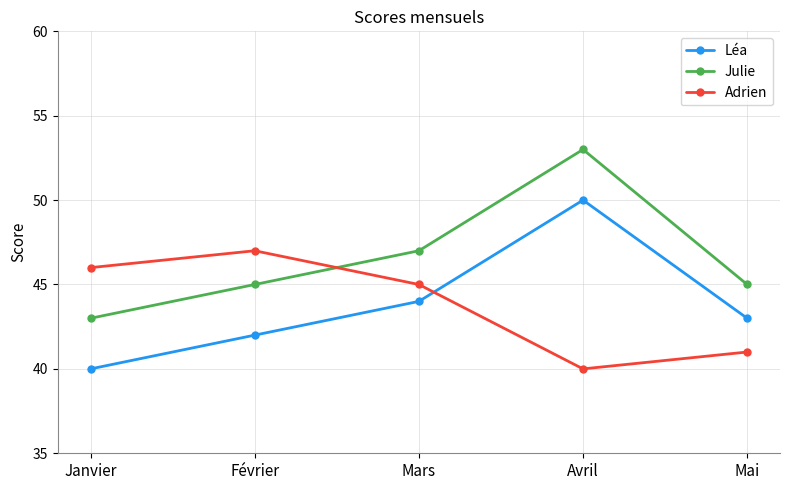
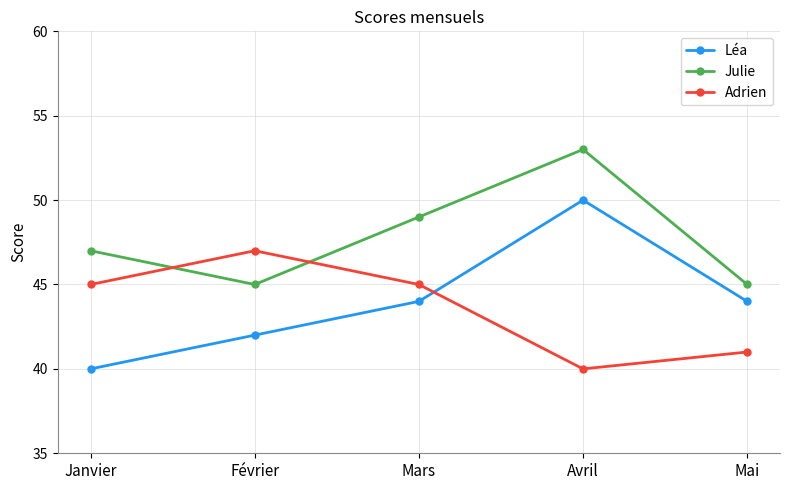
Julie, Janvier: 43 -> 47
Adrien, Janvier: 46 -> 45
Julie, Mars: 47 -> 49
Léa, Mai: 43 -> 44
